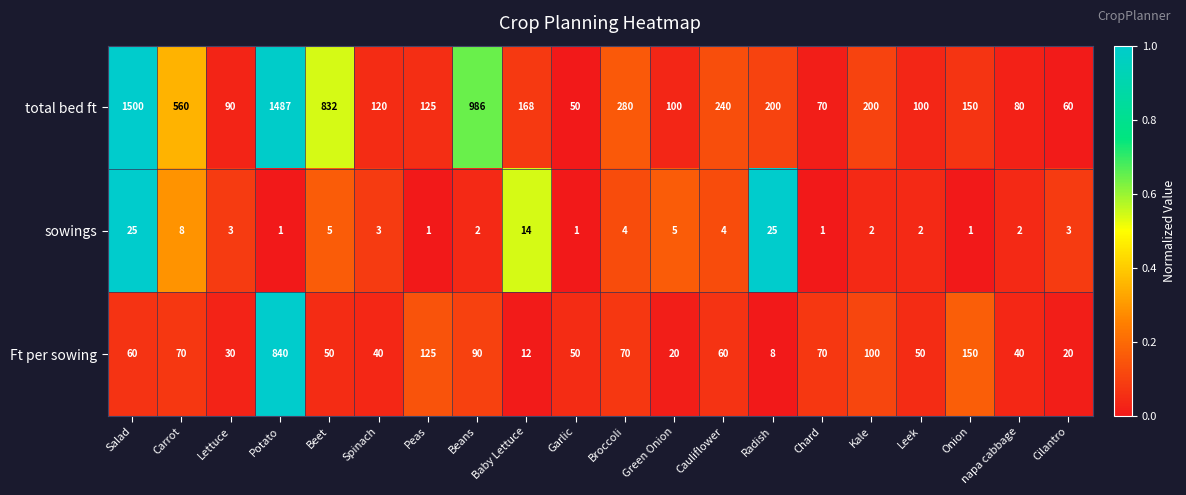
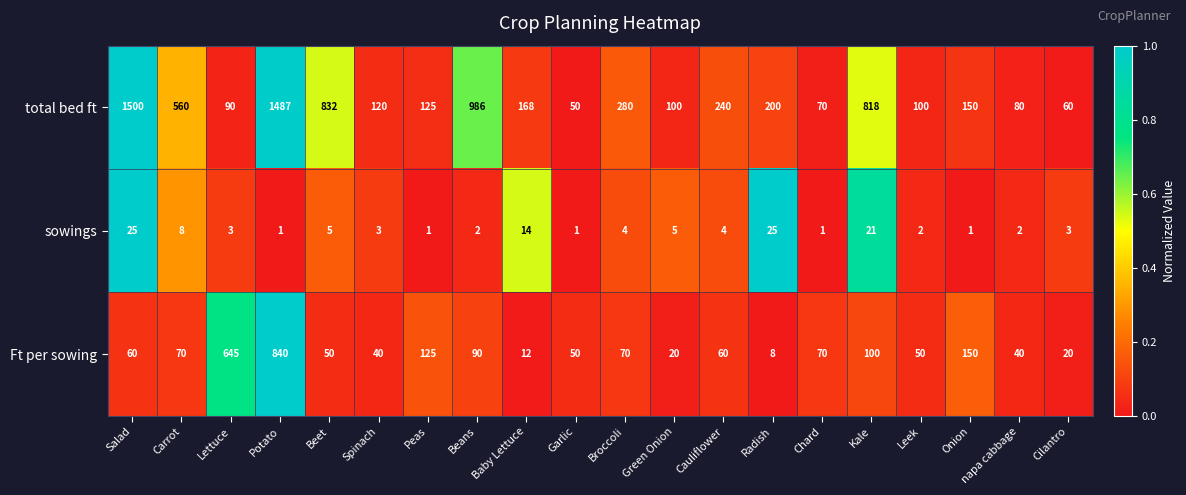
total bed ft, Kale: 200 -> 818
sowings, Kale: 2 -> 21
Ft per sowing, Lettuce: 30 -> 645
